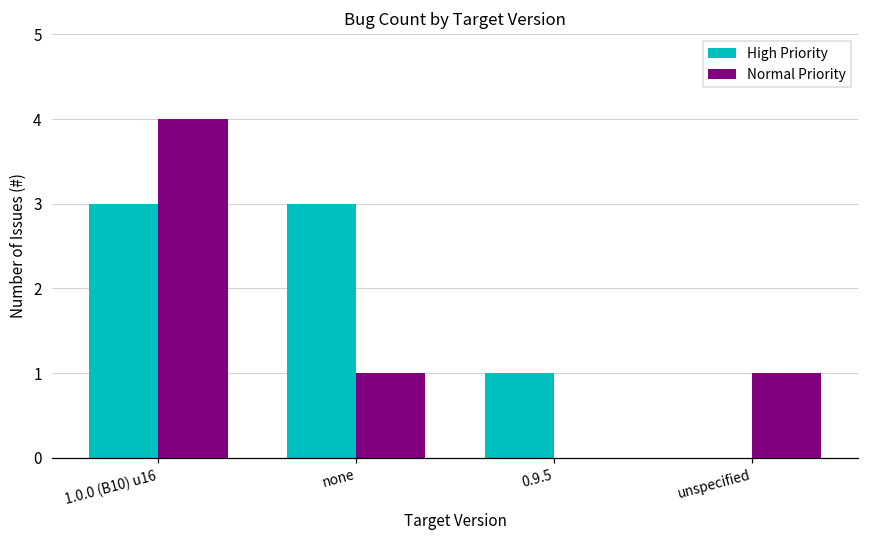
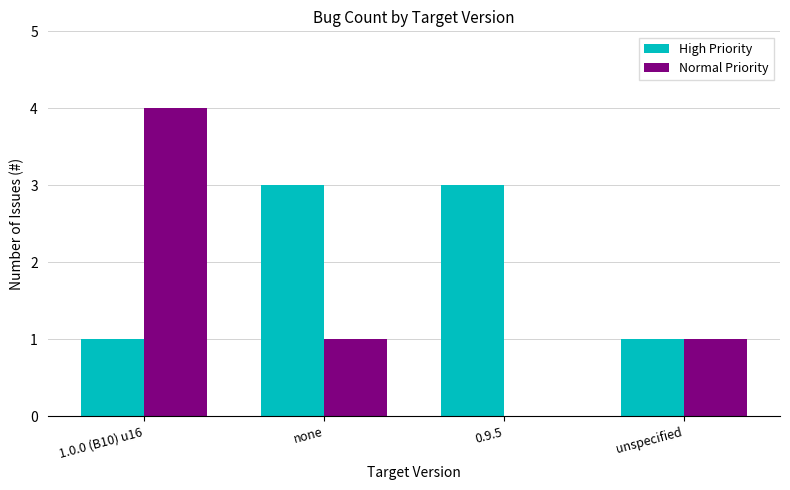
High Priority, 1.0.0 (B10) u16: 3 -> 1
High Priority, 0.9.5: 1 -> 3
High Priority, unspecified: 0 -> 1
